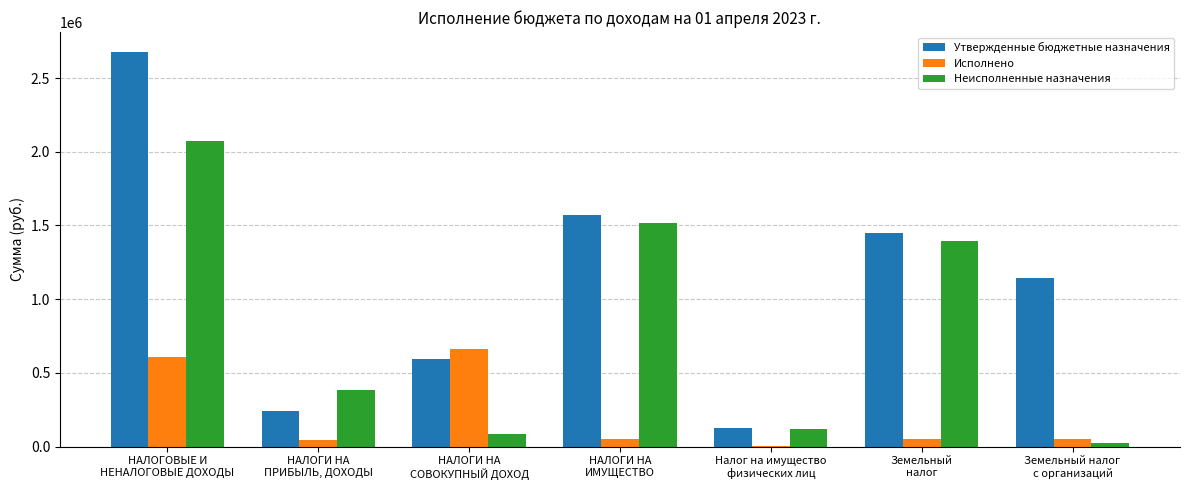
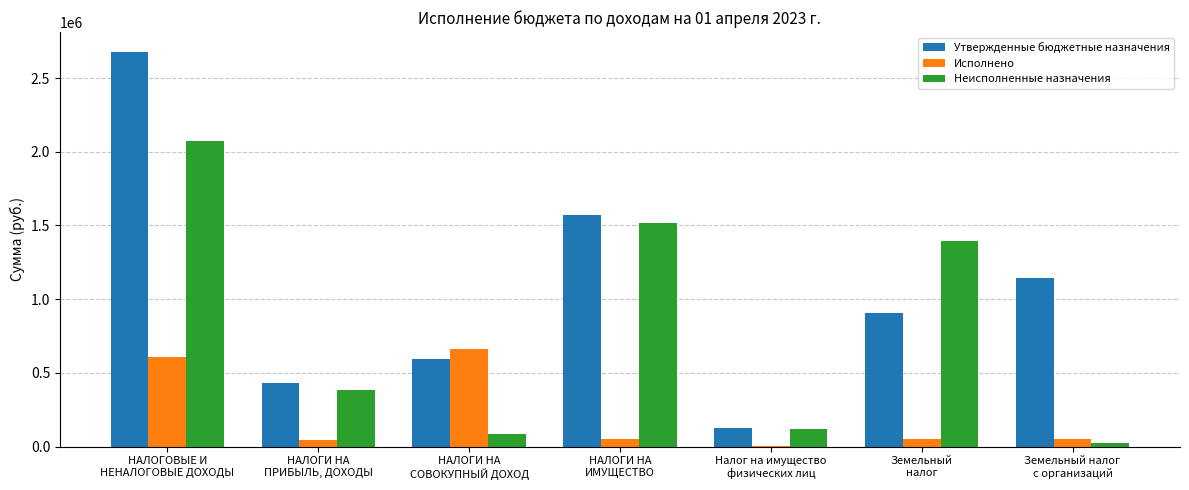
Утвержденные бюджетные назначения, НАЛОГИ НА ПРИБЫЛЬ, ДОХОДЫ: 240000 -> 430000
Утвержденные бюджетные назначения, Земельный налог: 1450000 -> 900000
